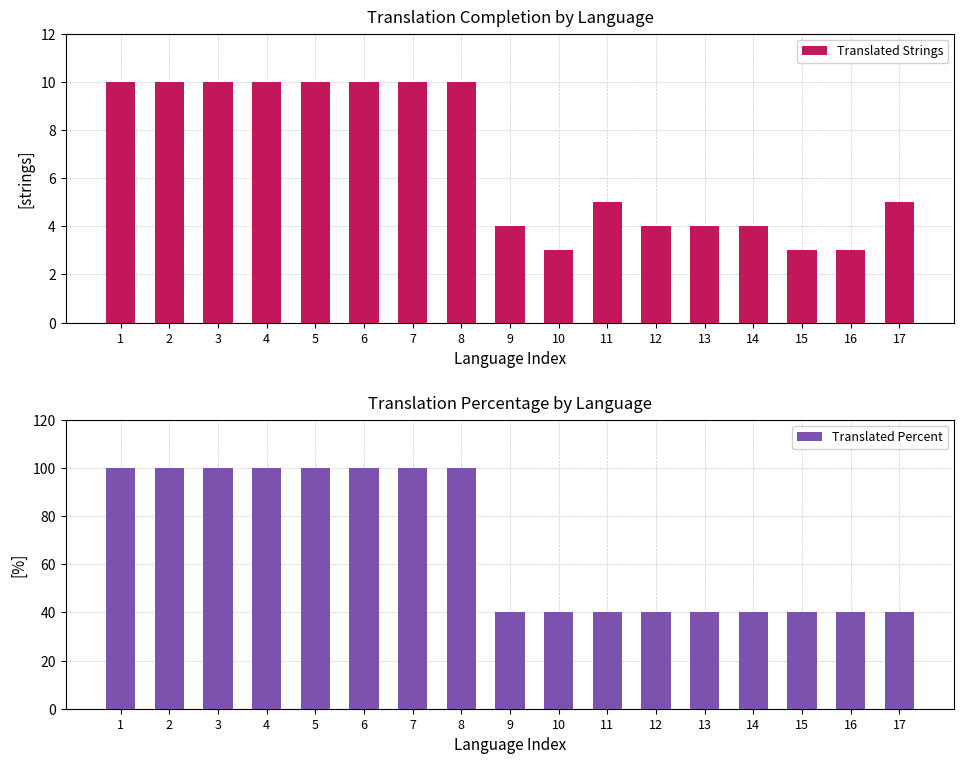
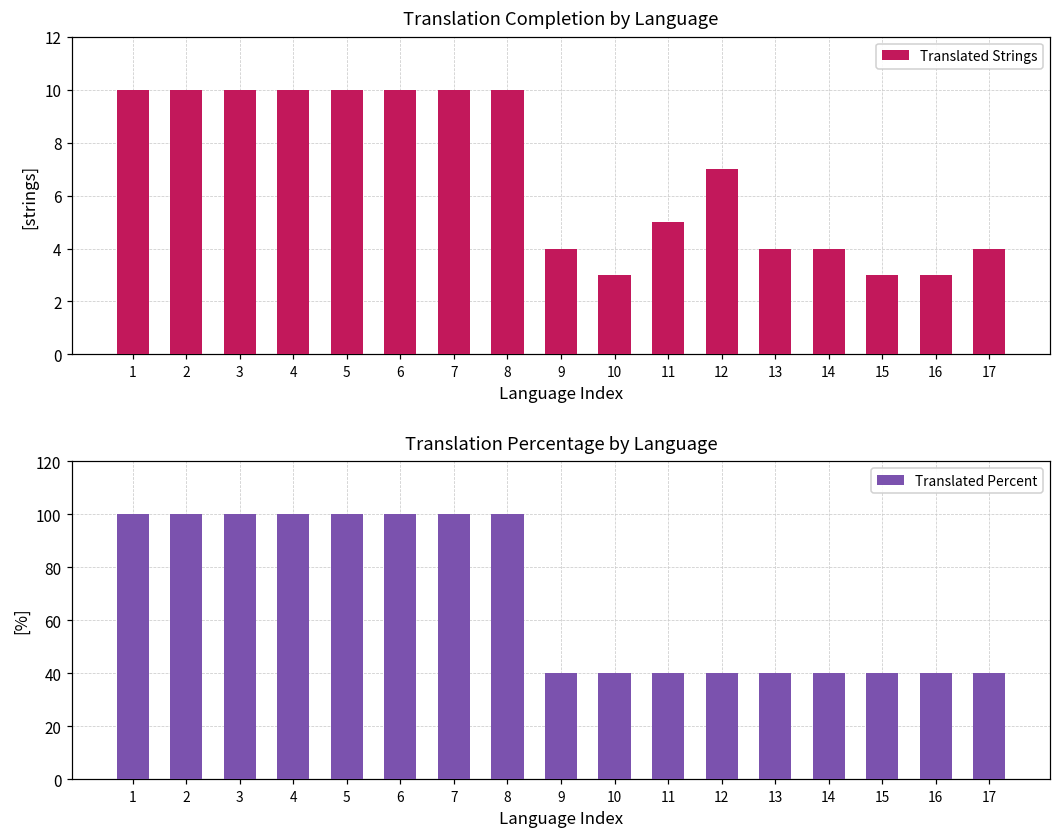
Translation Completion by Language, 12: 4 -> 7
Translation Completion by Language, 17: 5 -> 4
